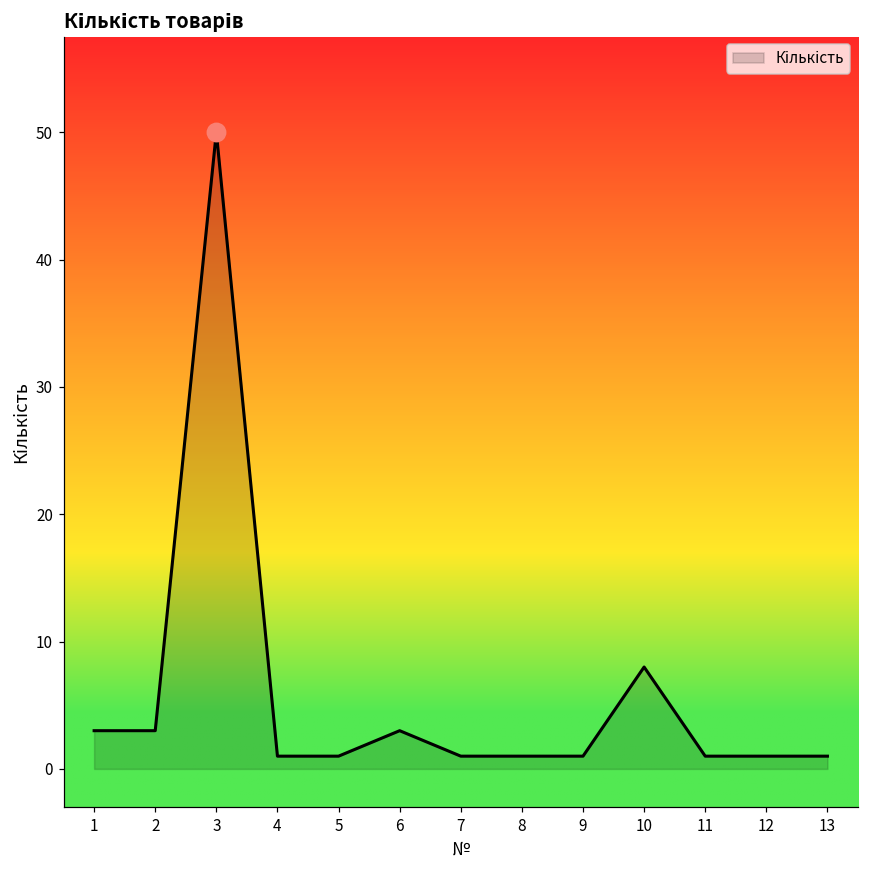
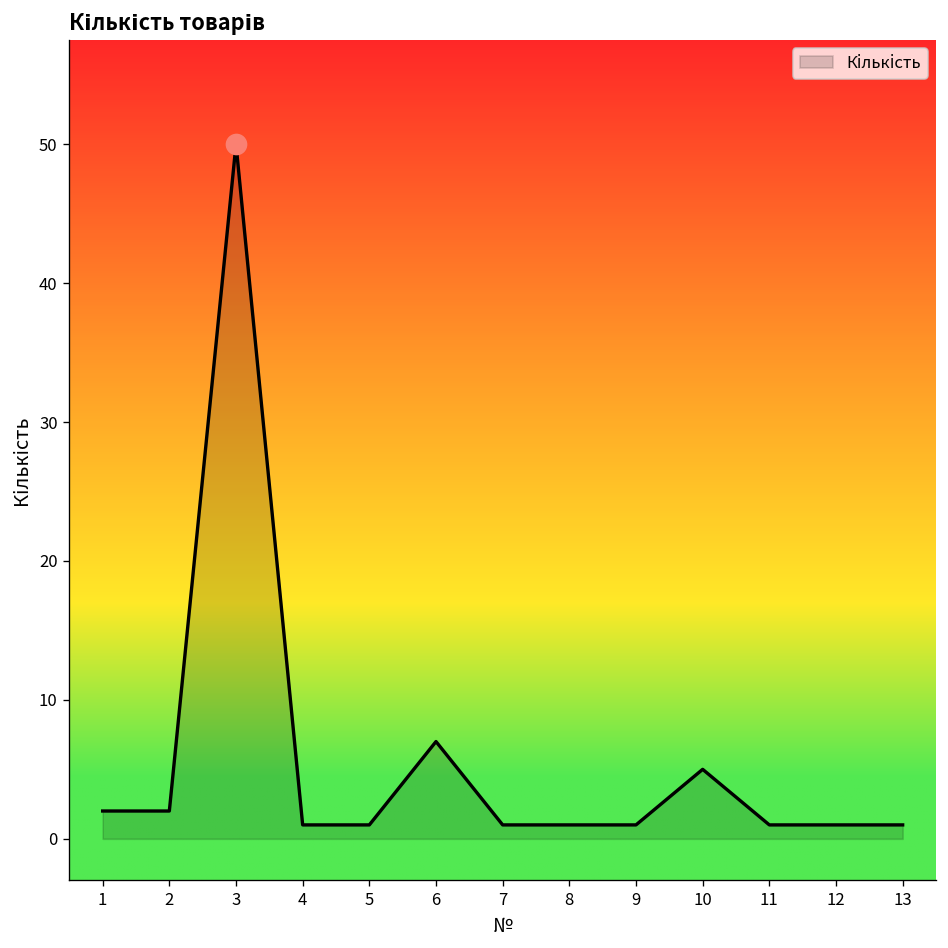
Кількість, 1: 3 -> 2
Кількість, 2: 3 -> 2
Кількість, 6: 3 -> 7
Кількість, 10: 8 -> 5
